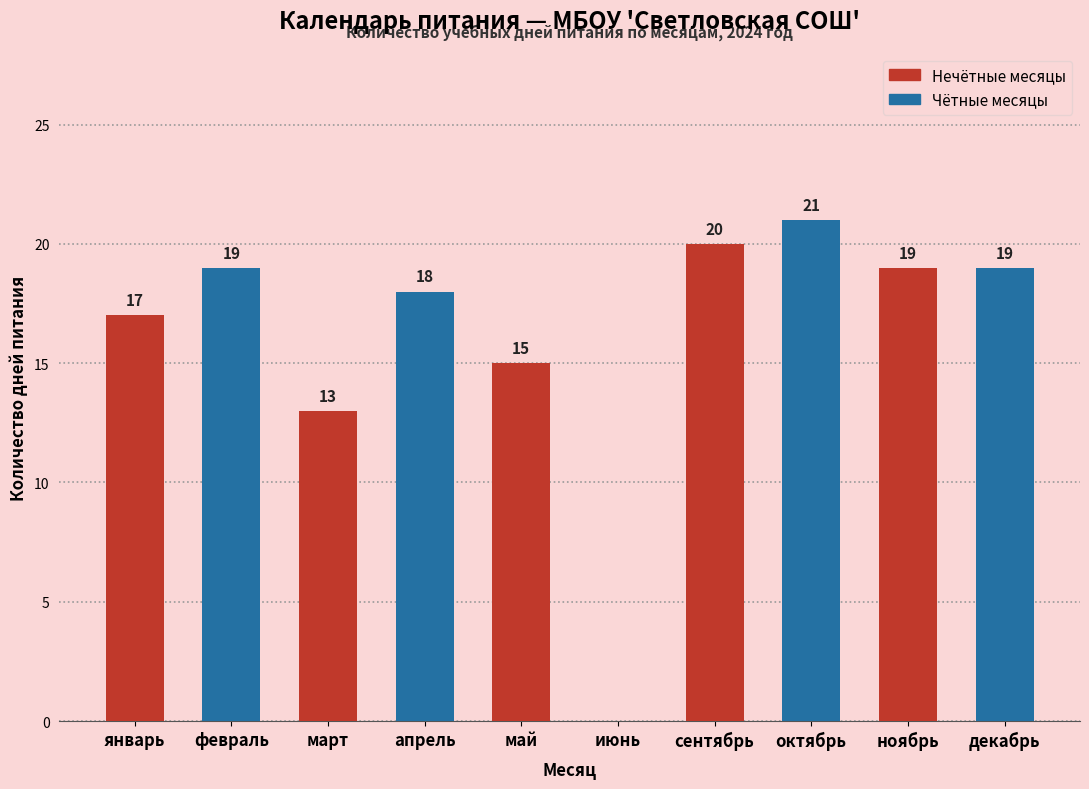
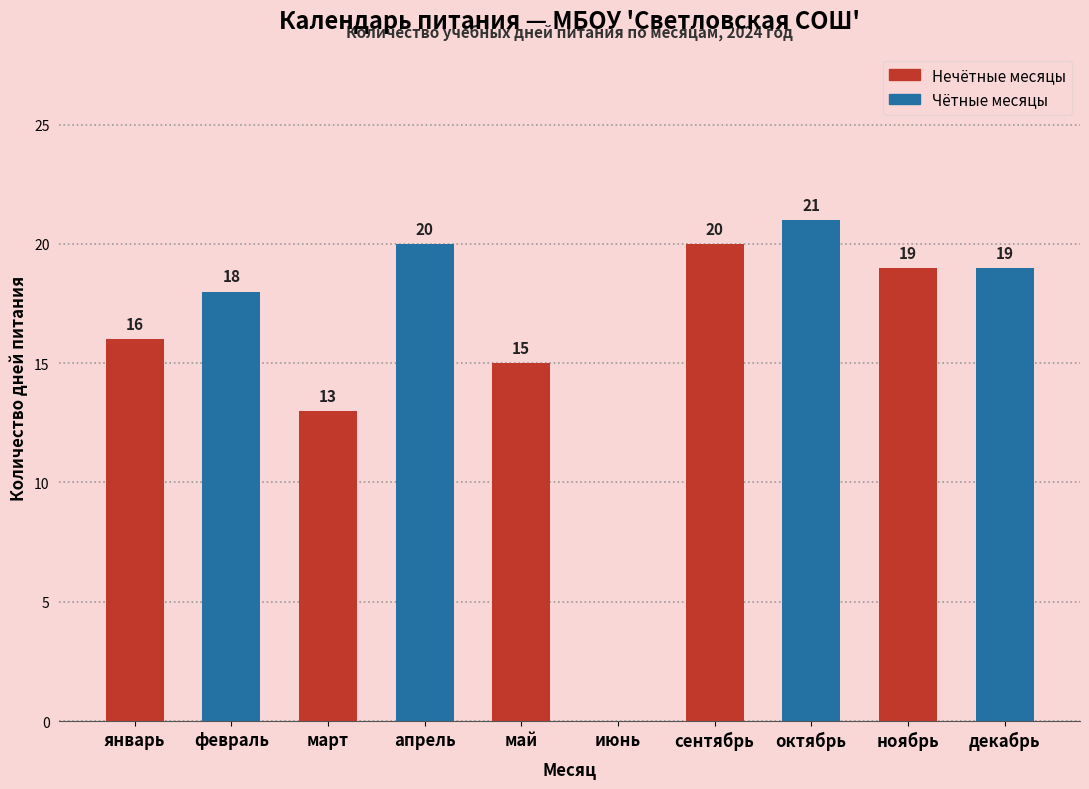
Нечётные месяцы, январь: 17 -> 16
Чётные месяцы, февраль: 19 -> 18
Чётные месяцы, апрель: 18 -> 20
